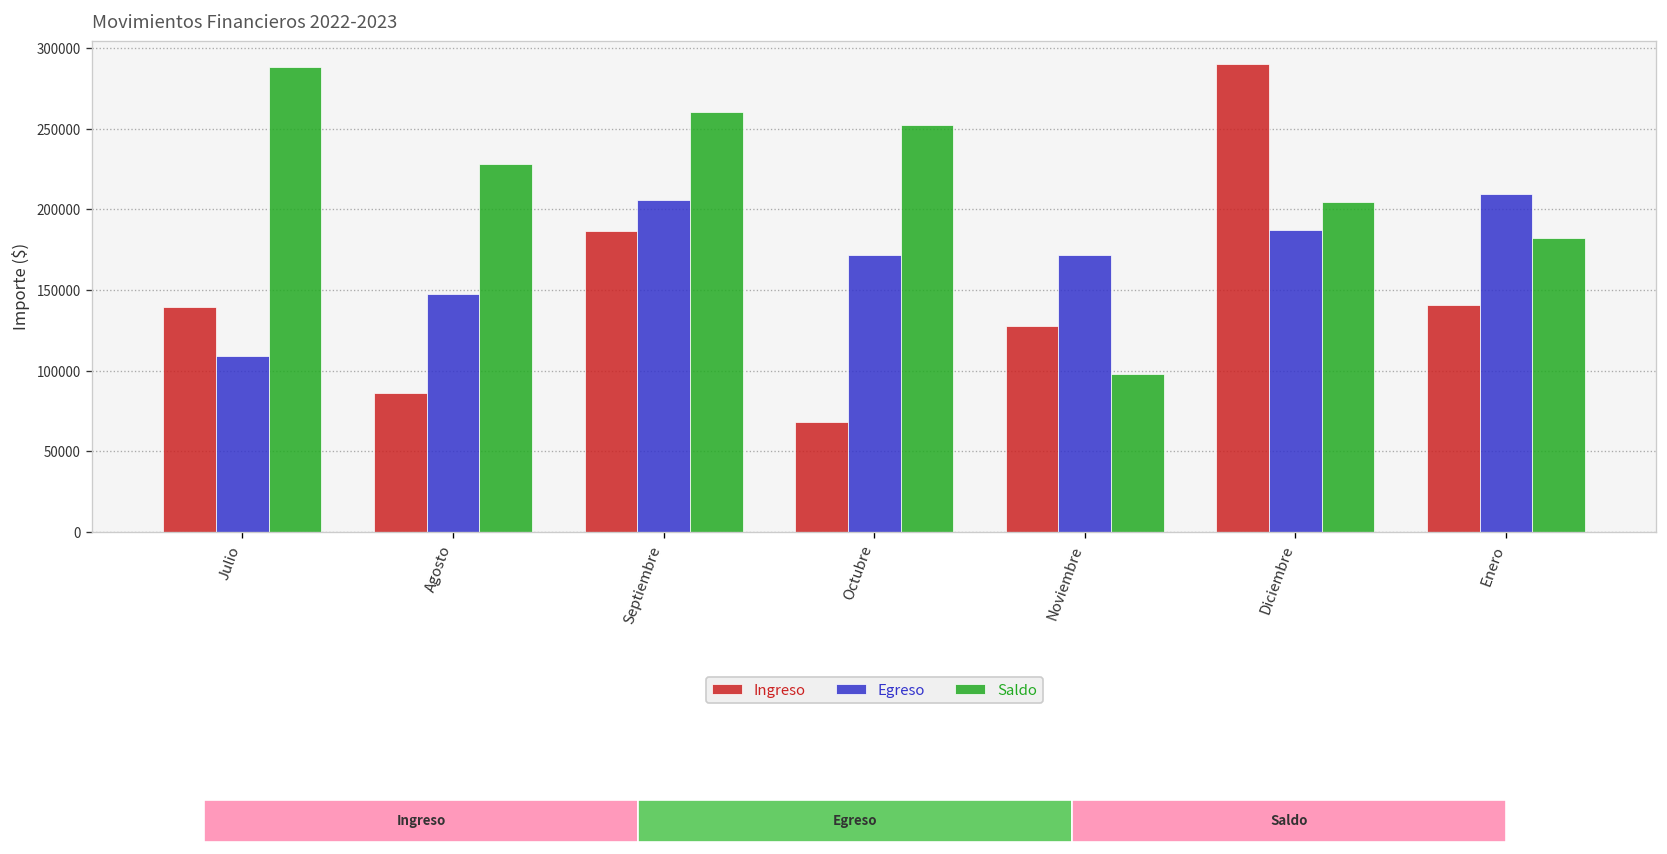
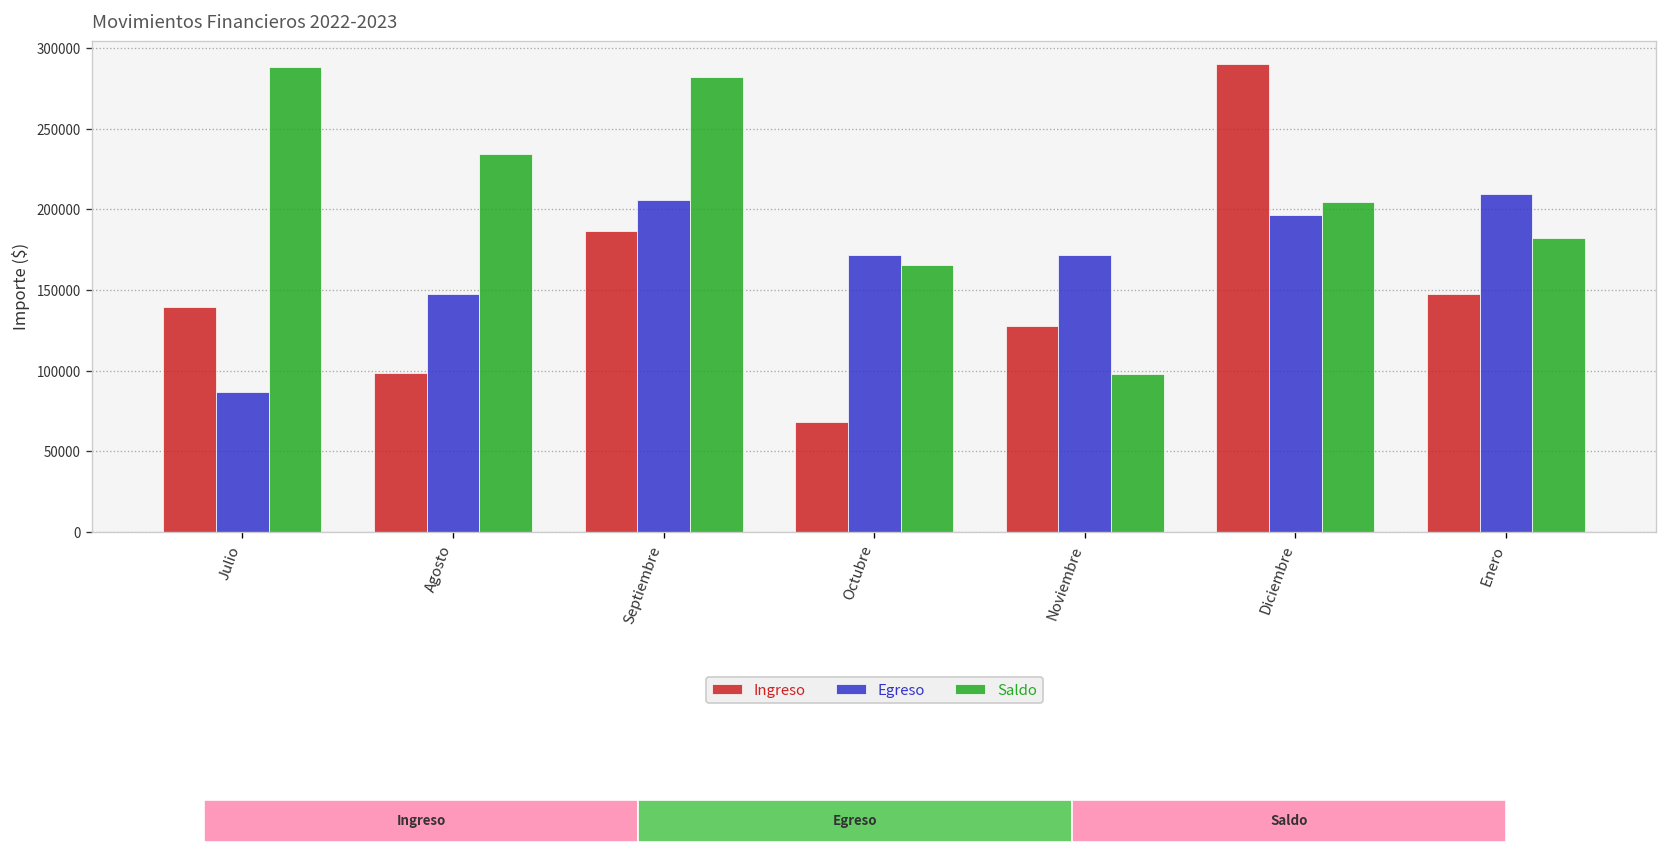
Egreso, Julio: 109000 -> 87000
Ingreso, Agosto: 86000 -> 99000
Saldo, Agosto: 228000 -> 234000
Saldo, Septiembre: 260000 -> 282000
Saldo, Octubre: 252000 -> 166000
Egreso, Diciembre: 187000 -> 196000
Ingreso, Enero: 141000 -> 148000
